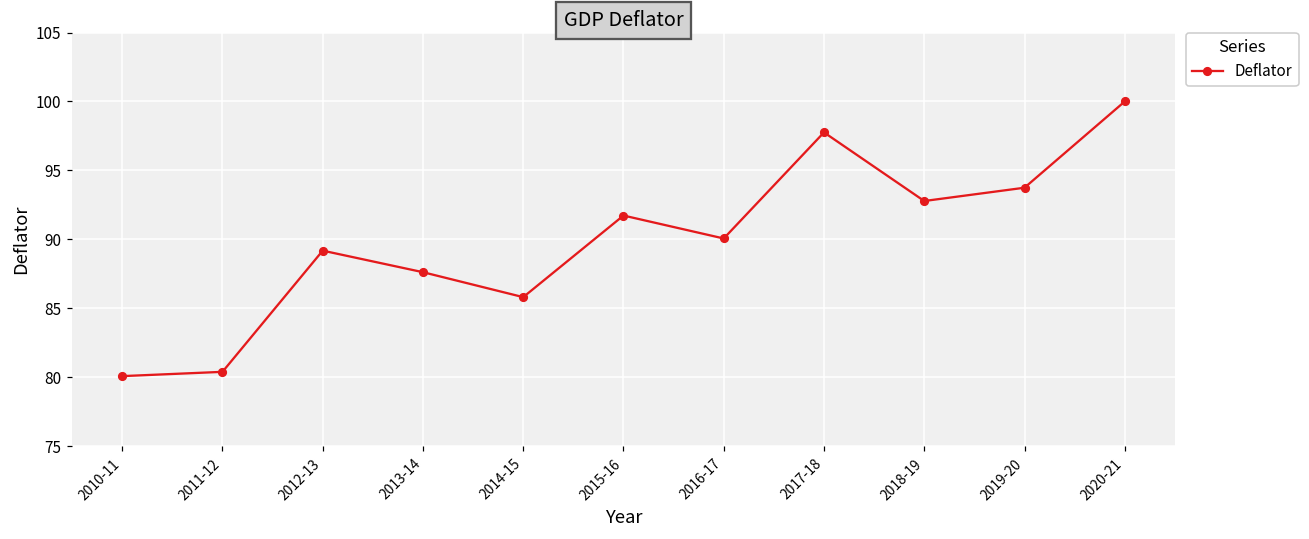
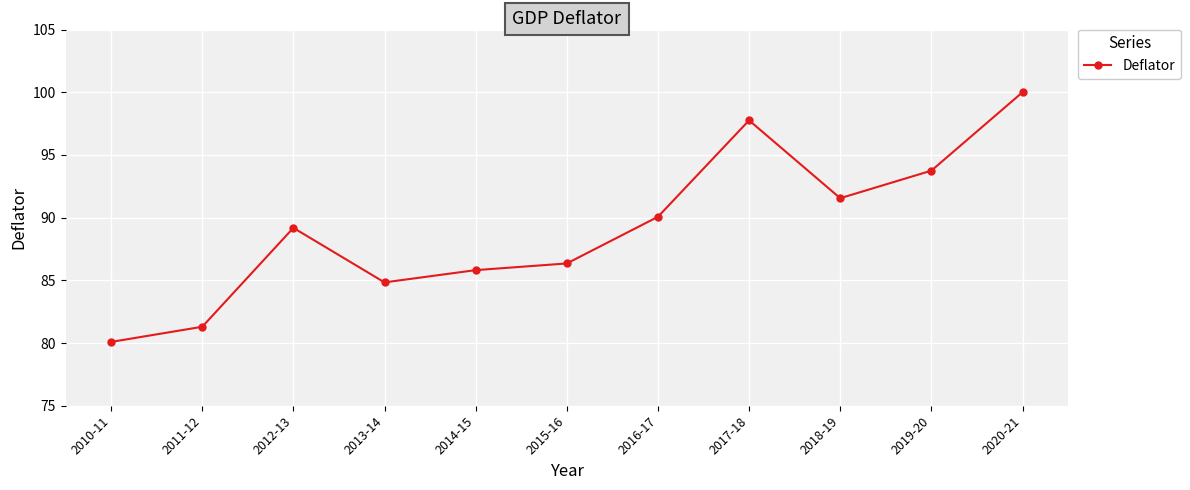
2011-12: 80.4 -> 81.3
2013-14: 87.6 -> 84.8
2015-16: 91.7 -> 86.3
2018-19: 92.8 -> 91.6
